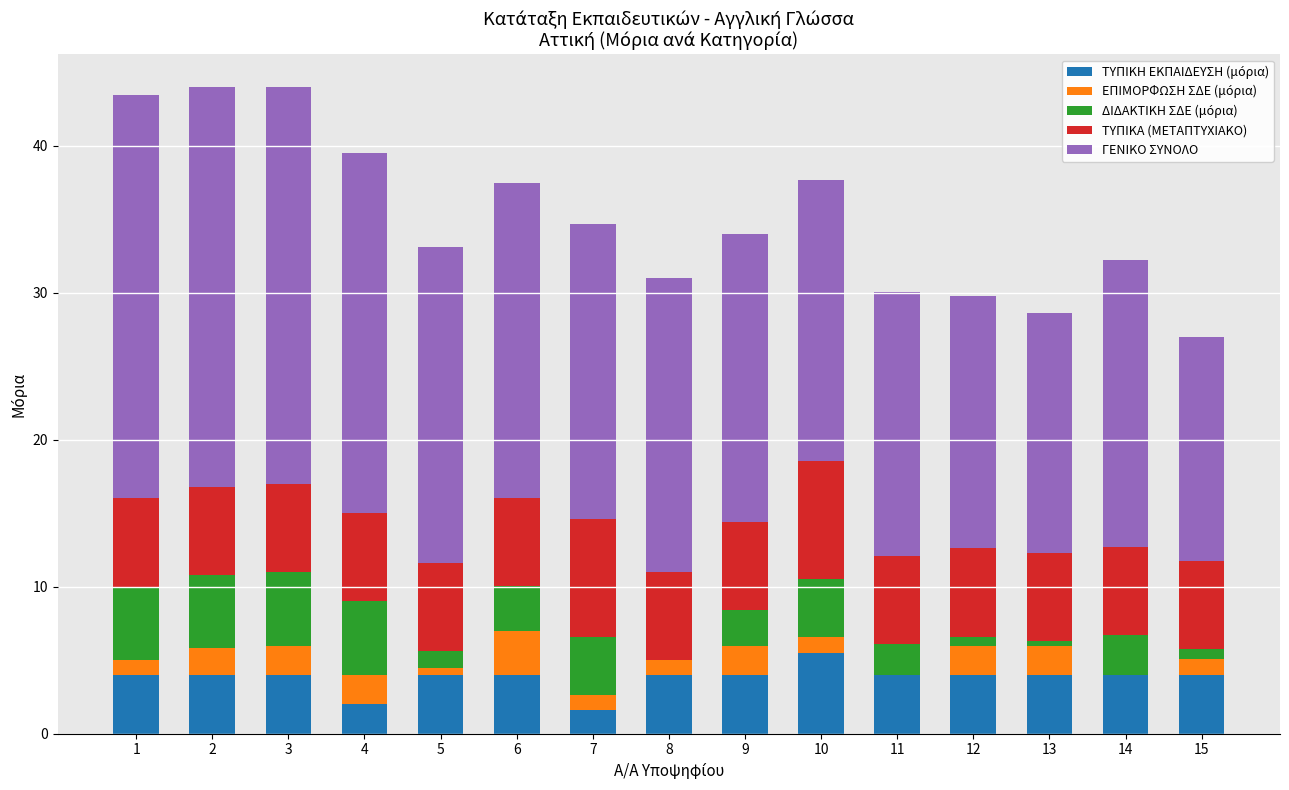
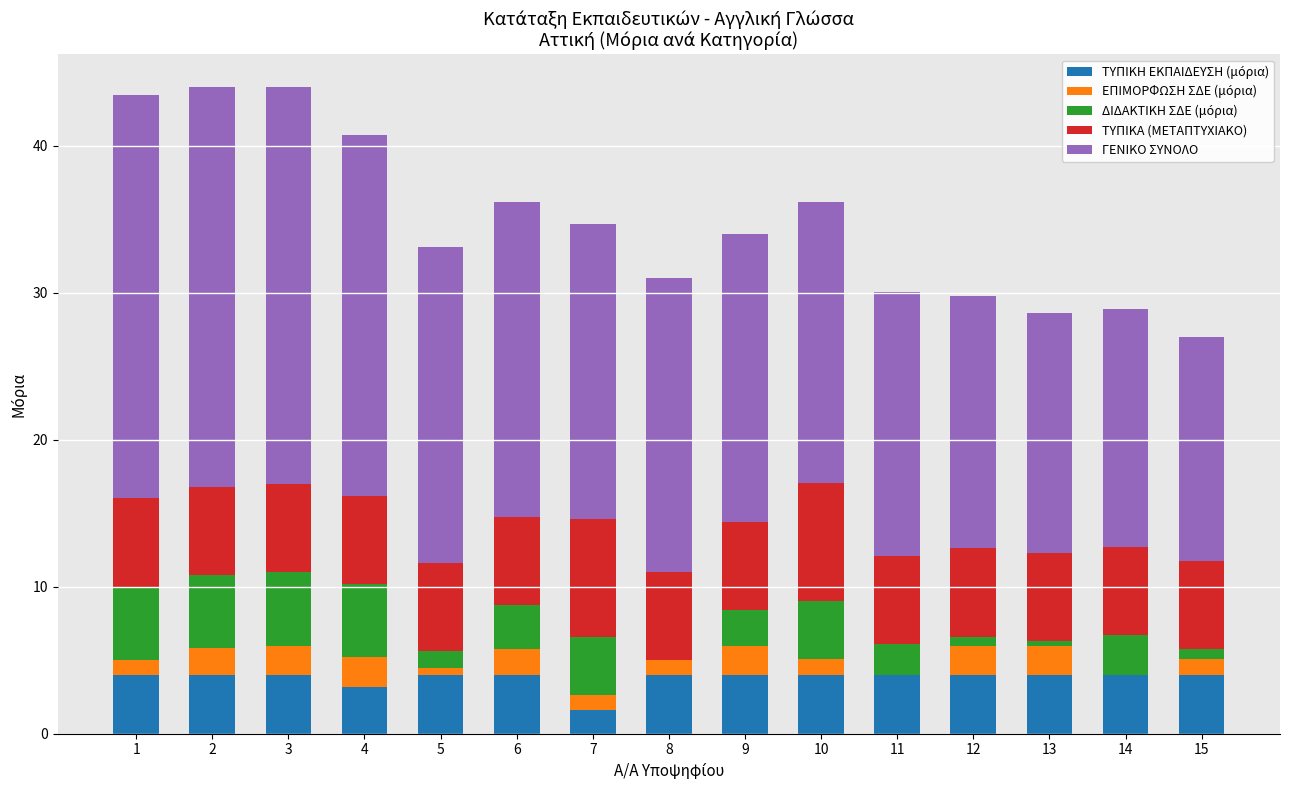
ΤΥΠΙΚΗ ΕΚΠΑΙΔΕΥΣΗ (μόρια), 4: 2.0 -> 3.2
ΕΠΙΜΟΡΦΩΣΗ ΣΔΕ (μόρια), 6: 3.0 -> 1.8
ΤΥΠΙΚΗ ΕΚΠΑΙΔΕΥΣΗ (μόρια), 10: 5.5 -> 4.0
ΓΕΝΙΚΟ ΣΥΝΟΛΟ, 14: 19.5 -> 16.2
